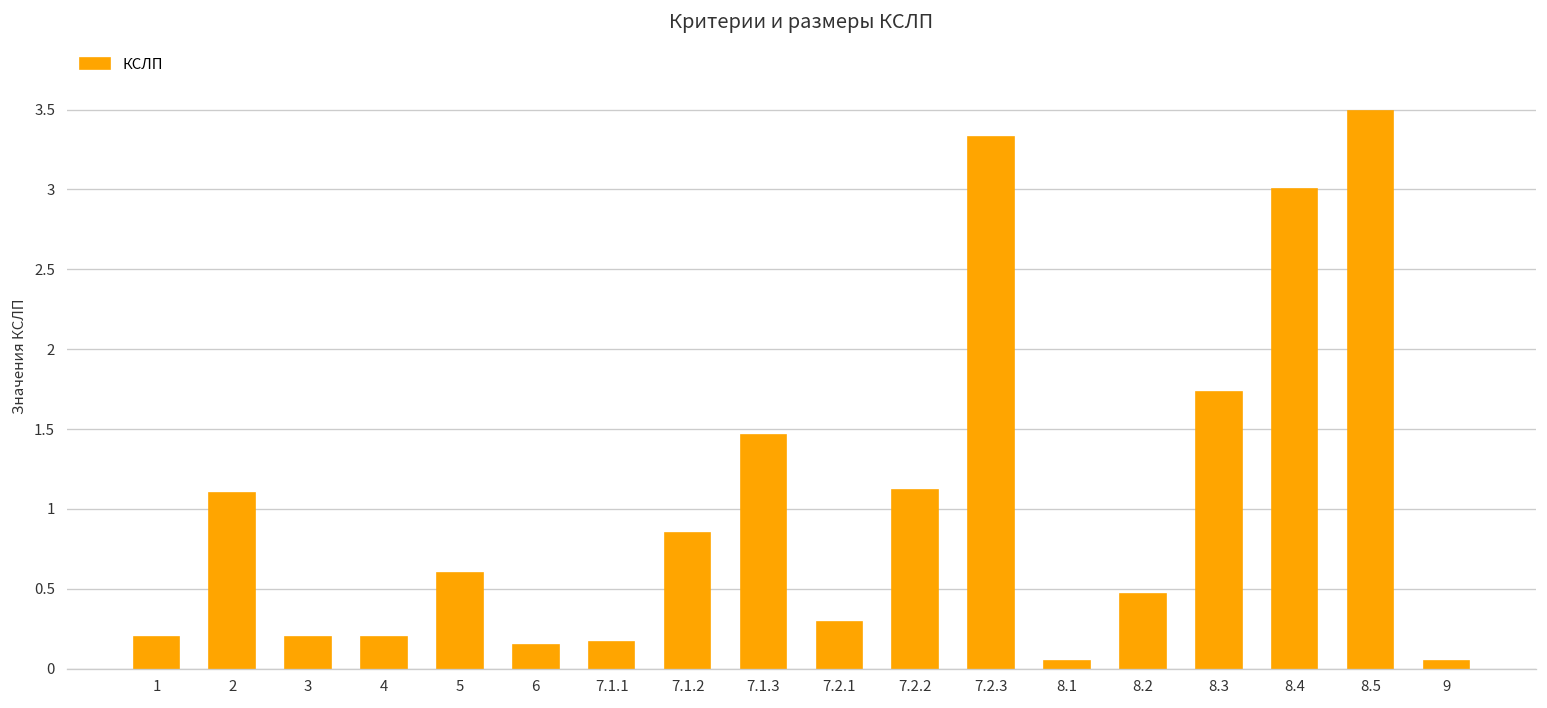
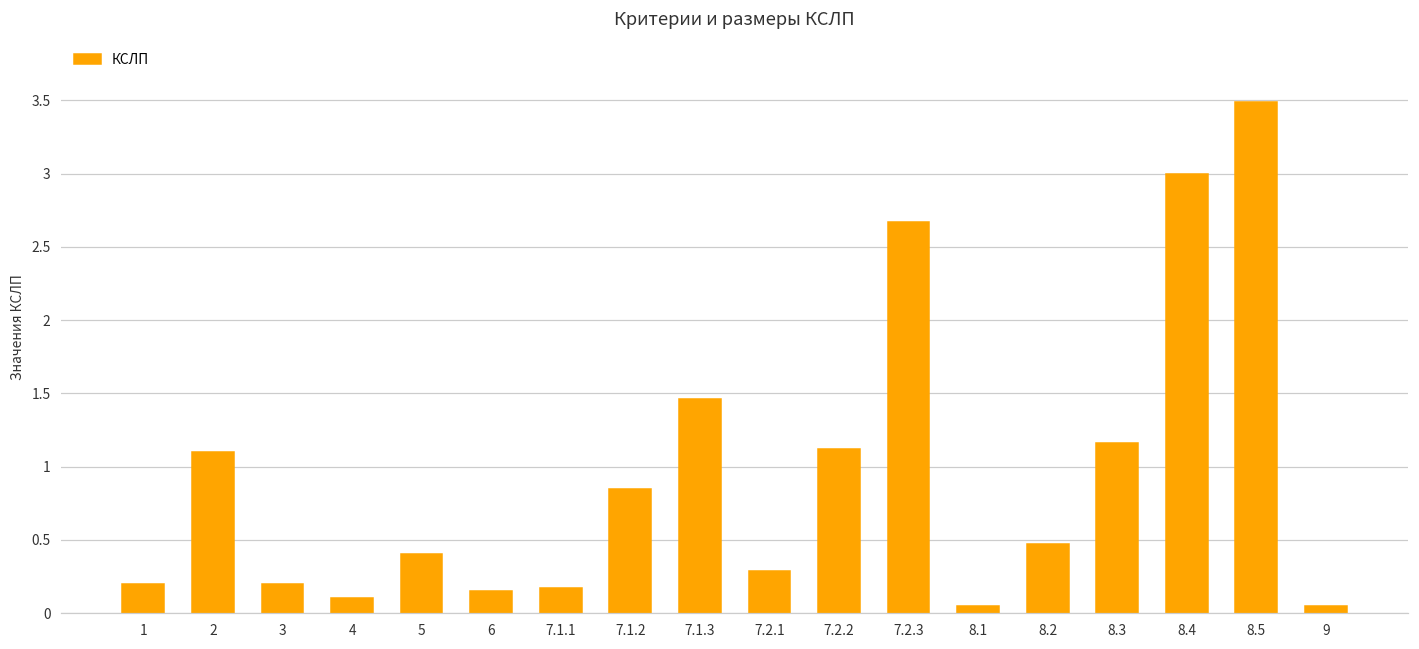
4: 0.2 -> 0.1
5: 0.6 -> 0.4
7.2.3: 3.33 -> 2.67
8.3: 1.73 -> 1.16
